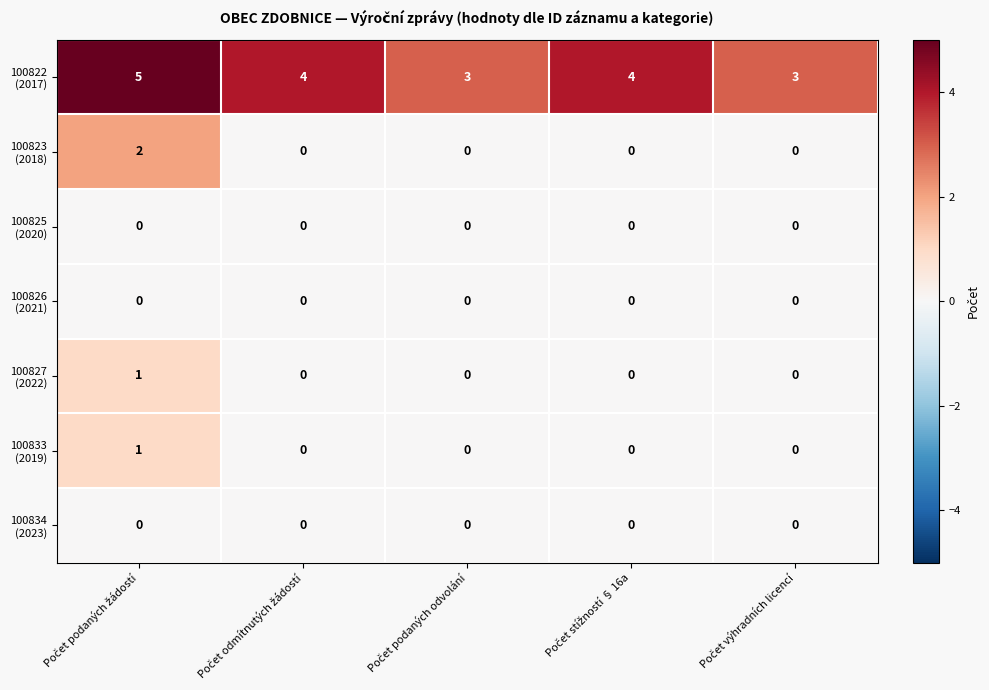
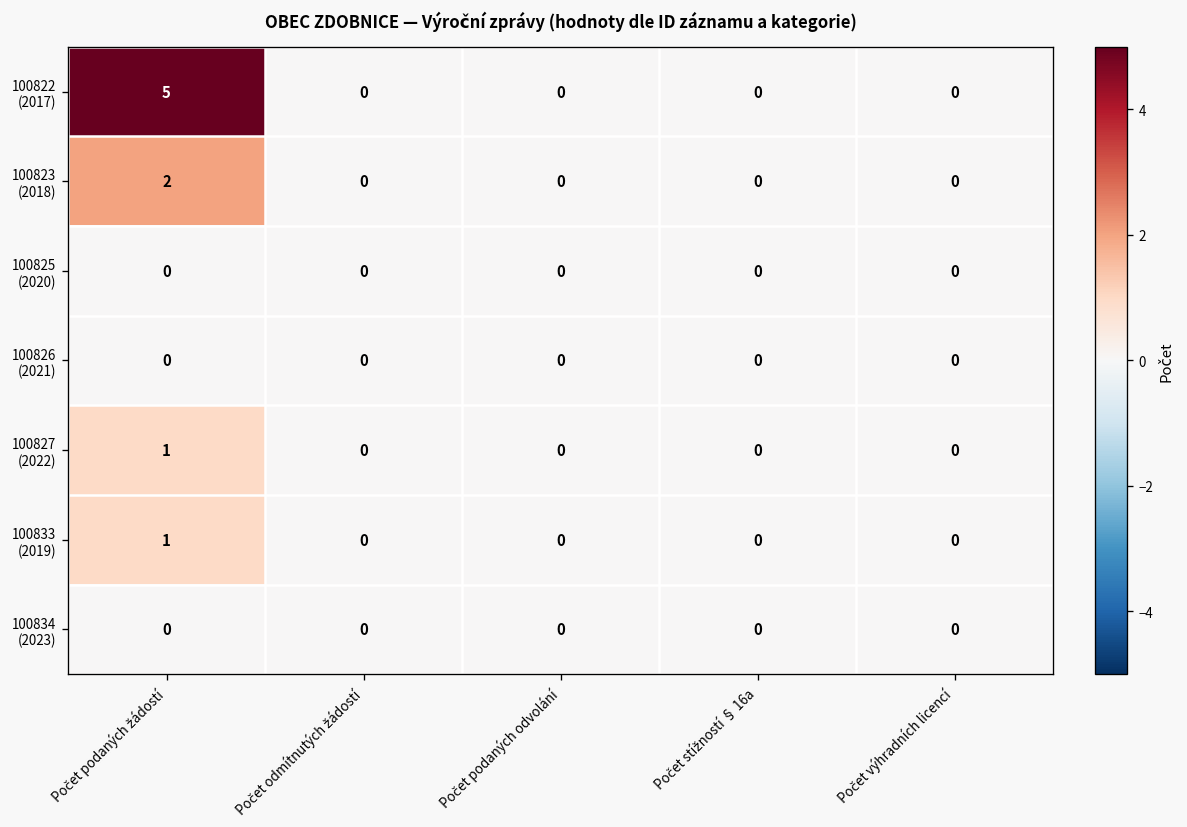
100822 (2017), Počet odmítnutých žádostí: 4 -> 0
100822 (2017), Počet podaných odvolání: 3 -> 0
100822 (2017), Počet stížností § 16a: 4 -> 0
100822 (2017), Počet výhradních licencí: 3 -> 0
